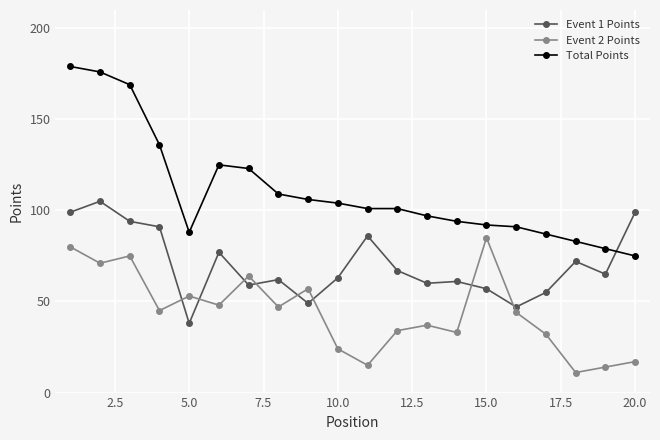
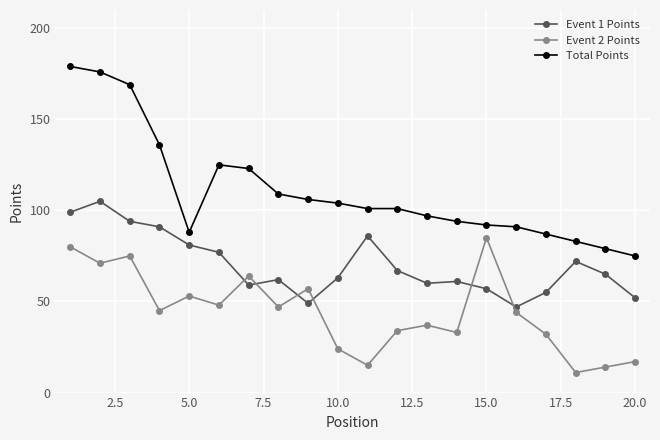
Event 1 Points, 5.0: 38 -> 81
Event 1 Points, 20.0: 99 -> 52
